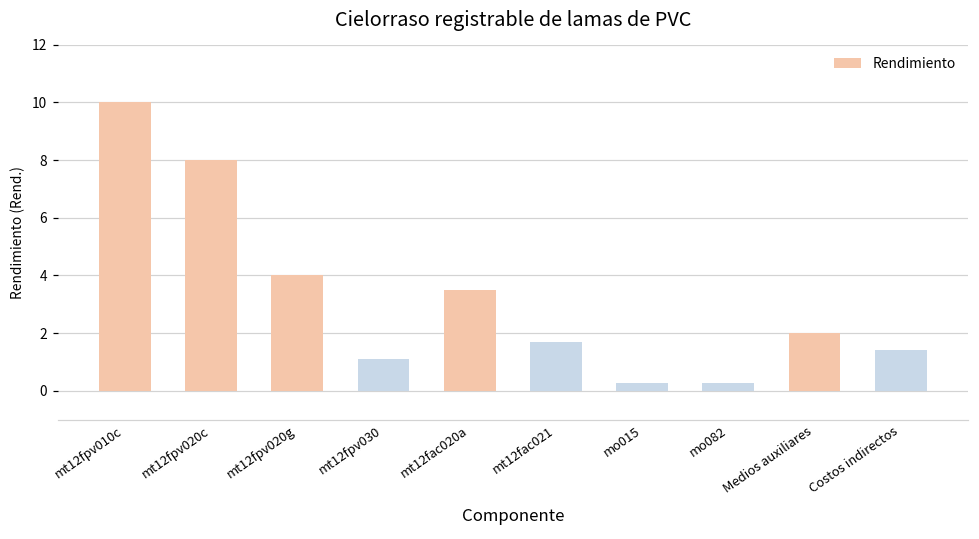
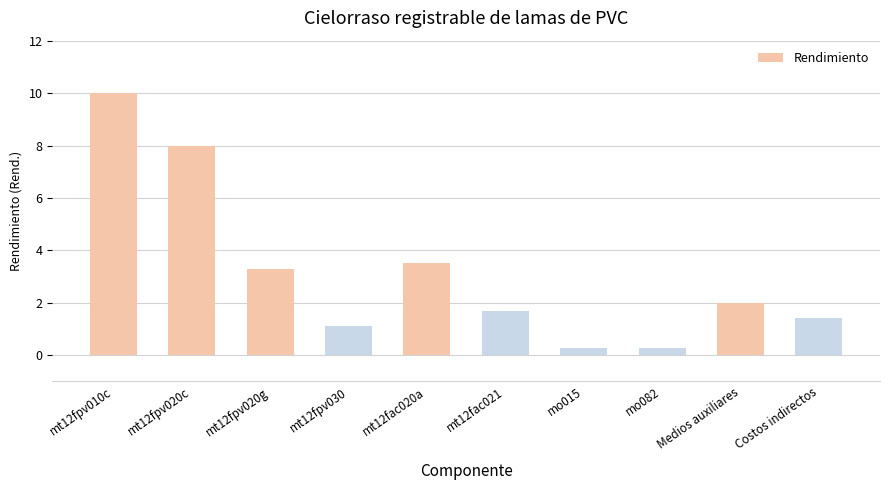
mt12fpv020g: 4.0 -> 3.3
